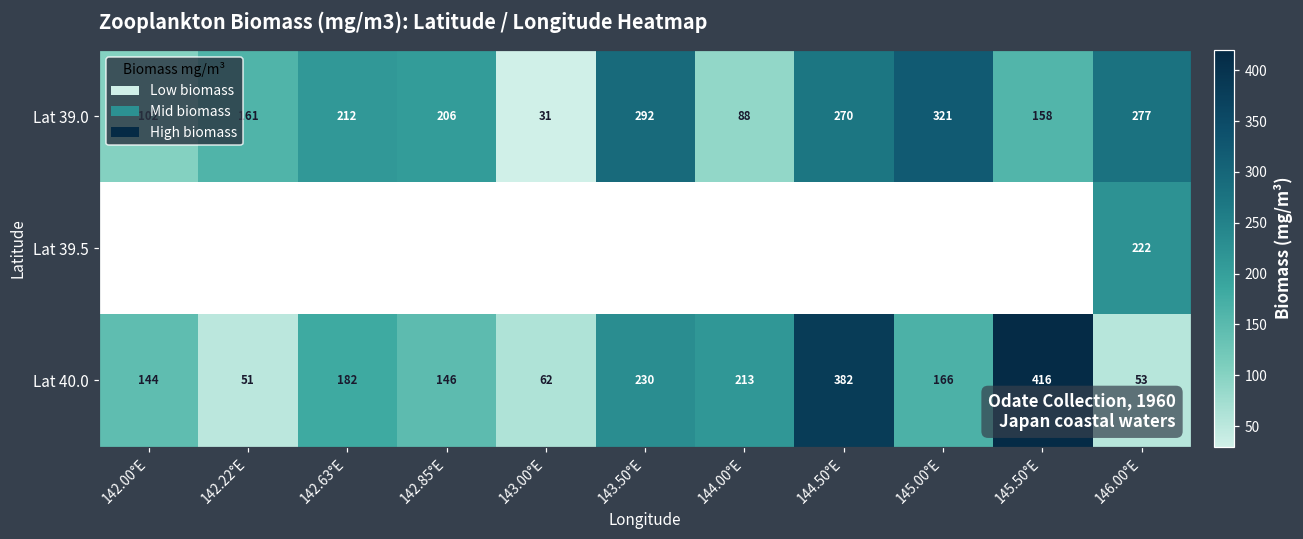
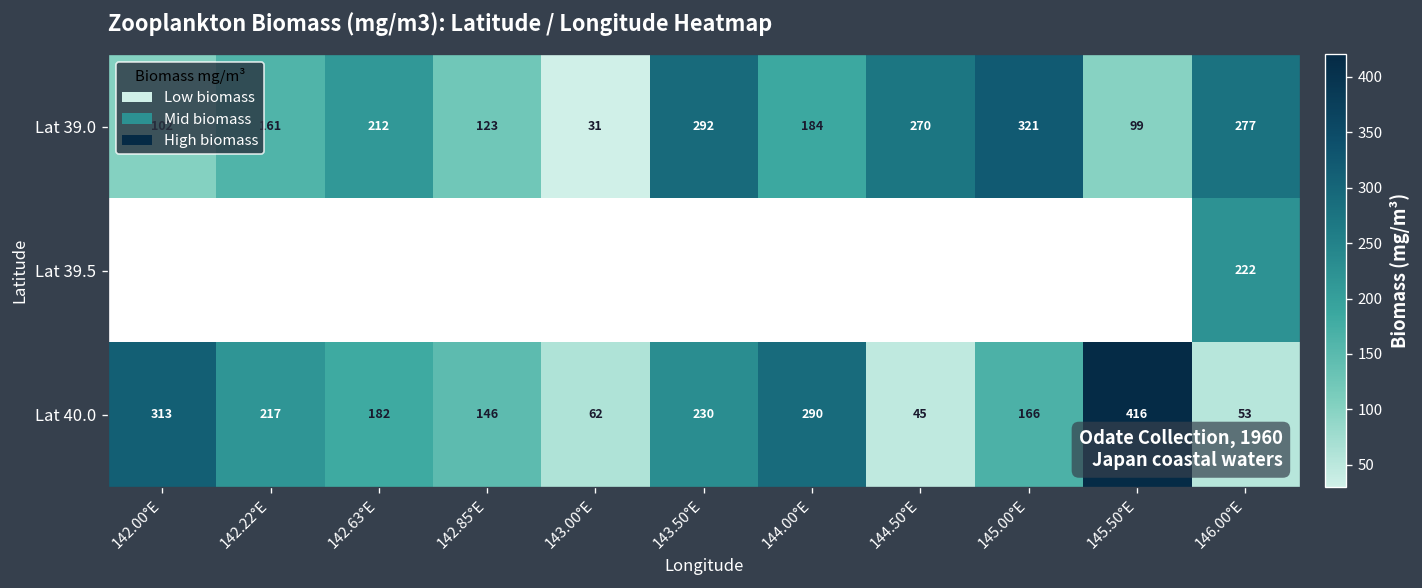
Lat 39.0, 142.85°E: 206 -> 123
Lat 39.0, 144.00°E: 88 -> 184
Lat 39.0, 145.50°E: 158 -> 99
Lat 40.0, 142.00°E: 144 -> 313
Lat 40.0, 142.22°E: 51 -> 217
Lat 40.0, 144.00°E: 213 -> 290
Lat 40.0, 144.50°E: 382 -> 45
